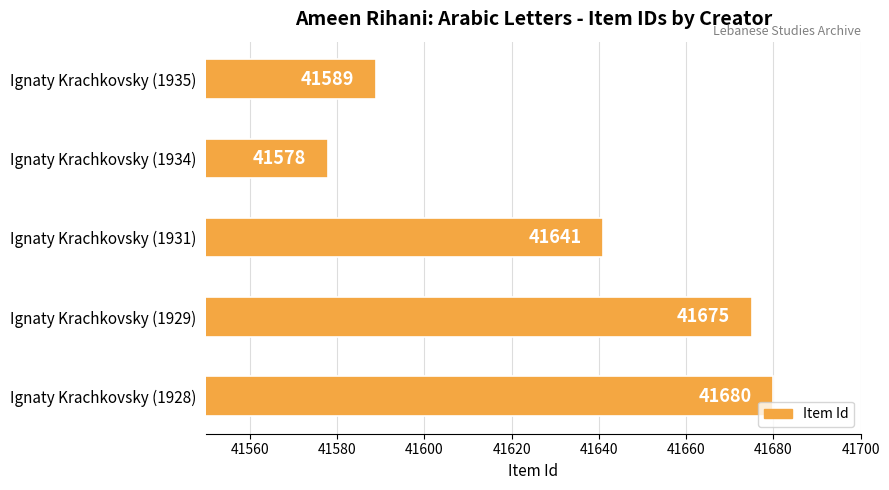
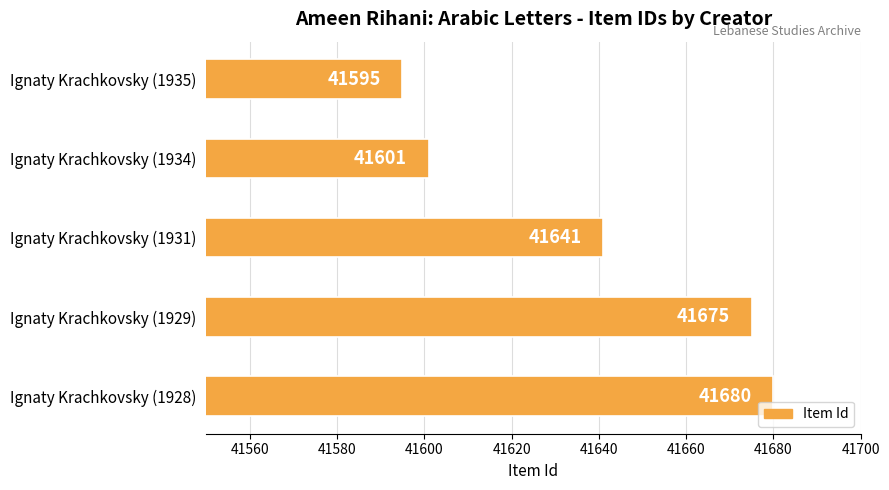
Ignaty Krachkovsky (1935): 41589 -> 41595
Ignaty Krachkovsky (1934): 41578 -> 41601
